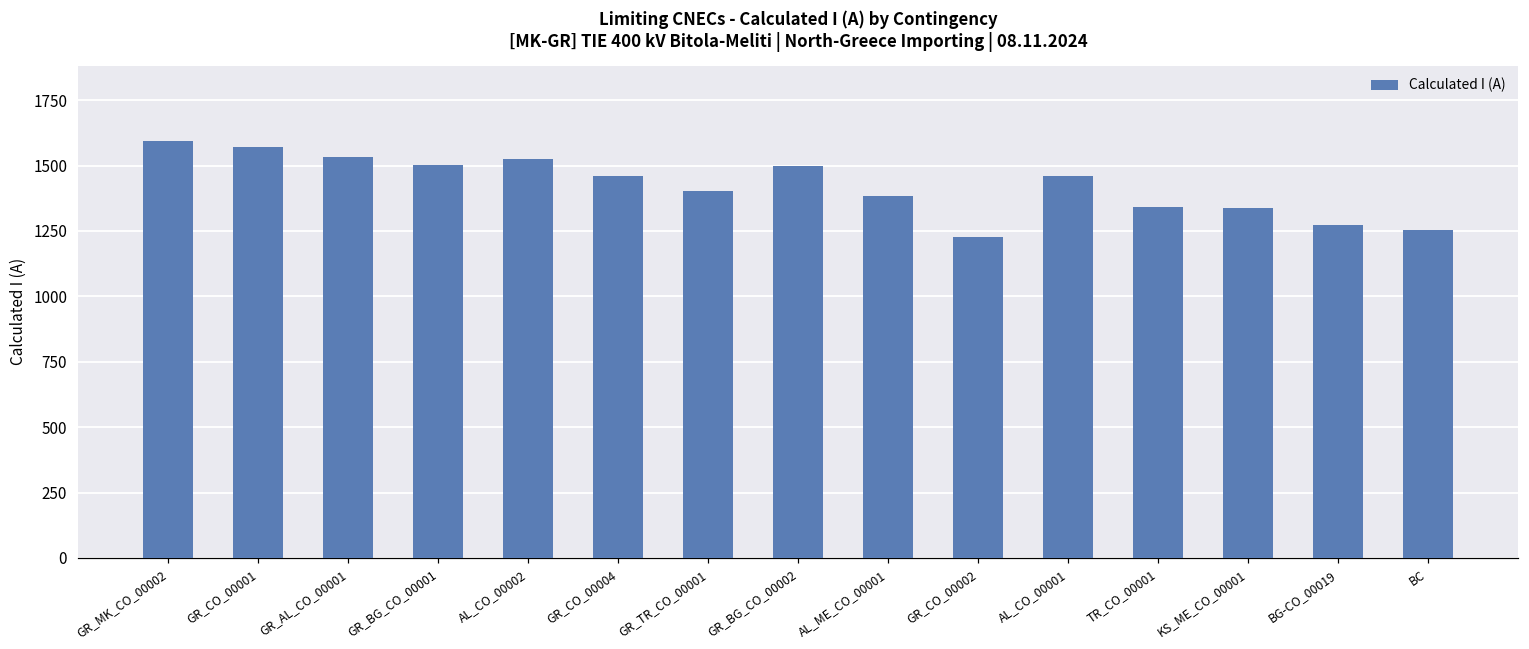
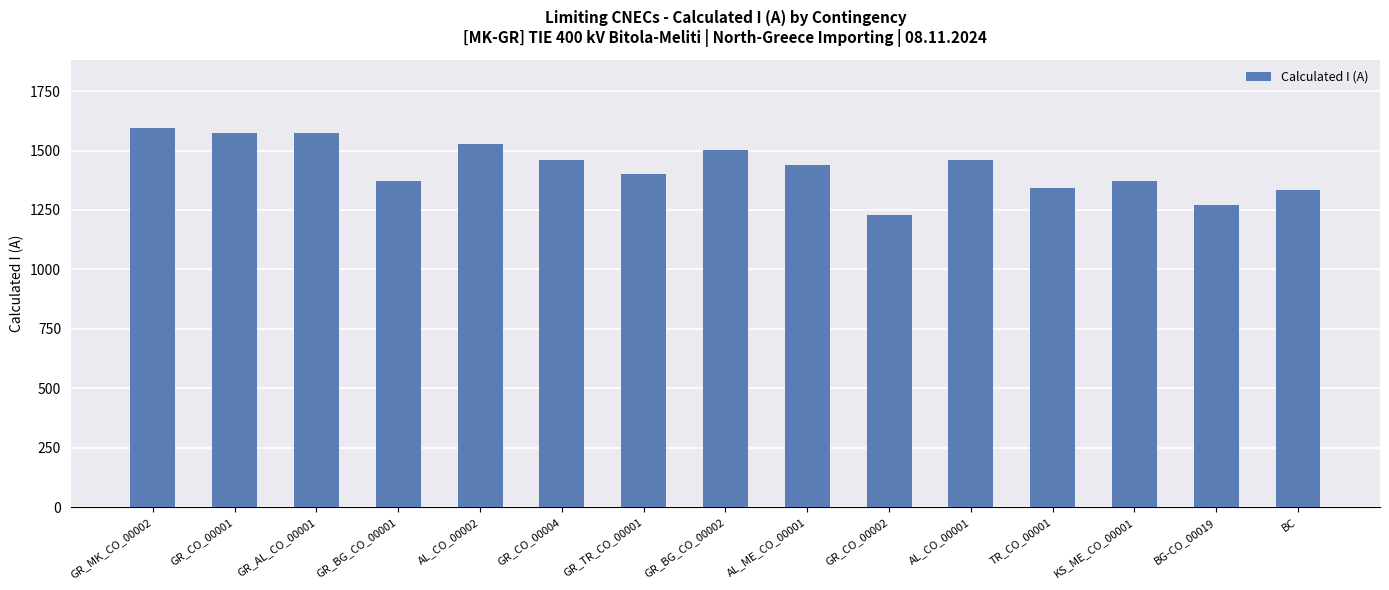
GR_AL_CO_00001: 1530 -> 1580
GR_BG_CO_00001: 1500 -> 1370
AL_ME_CO_00001: 1380 -> 1440
KS_ME_CO_00001: 1340 -> 1370
BC: 1250 -> 1330
